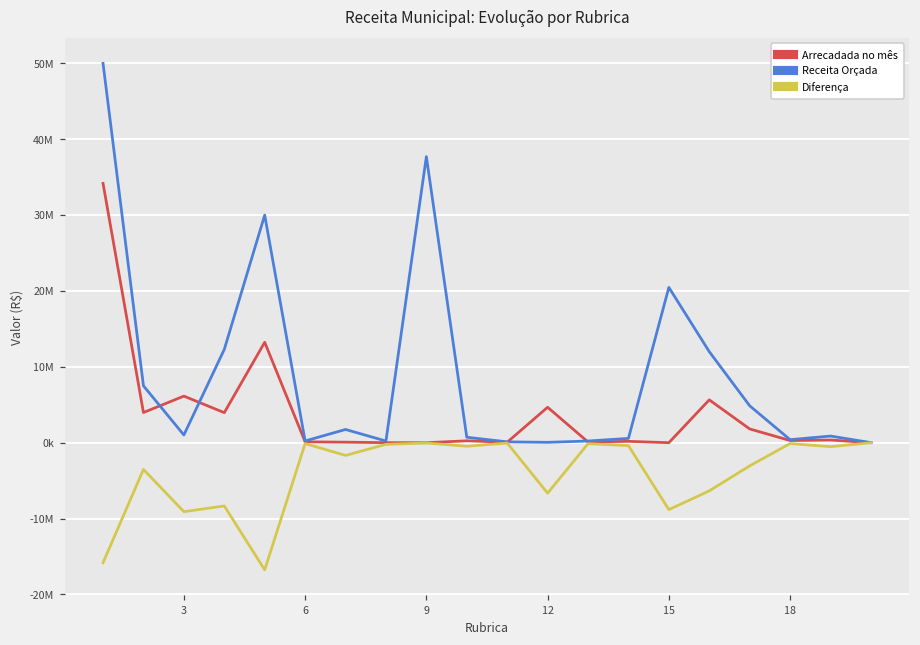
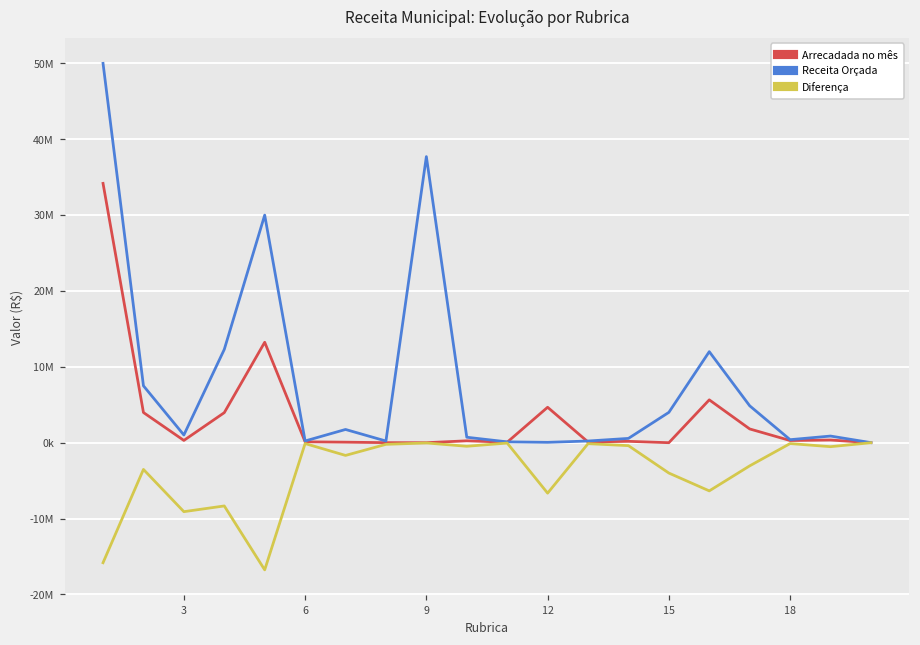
Arrecadada no mês, 3: 6000000 -> 0
Receita Orçada, 15: 20000000 -> 4000000
Diferença, 15: -9000000 -> -4000000
